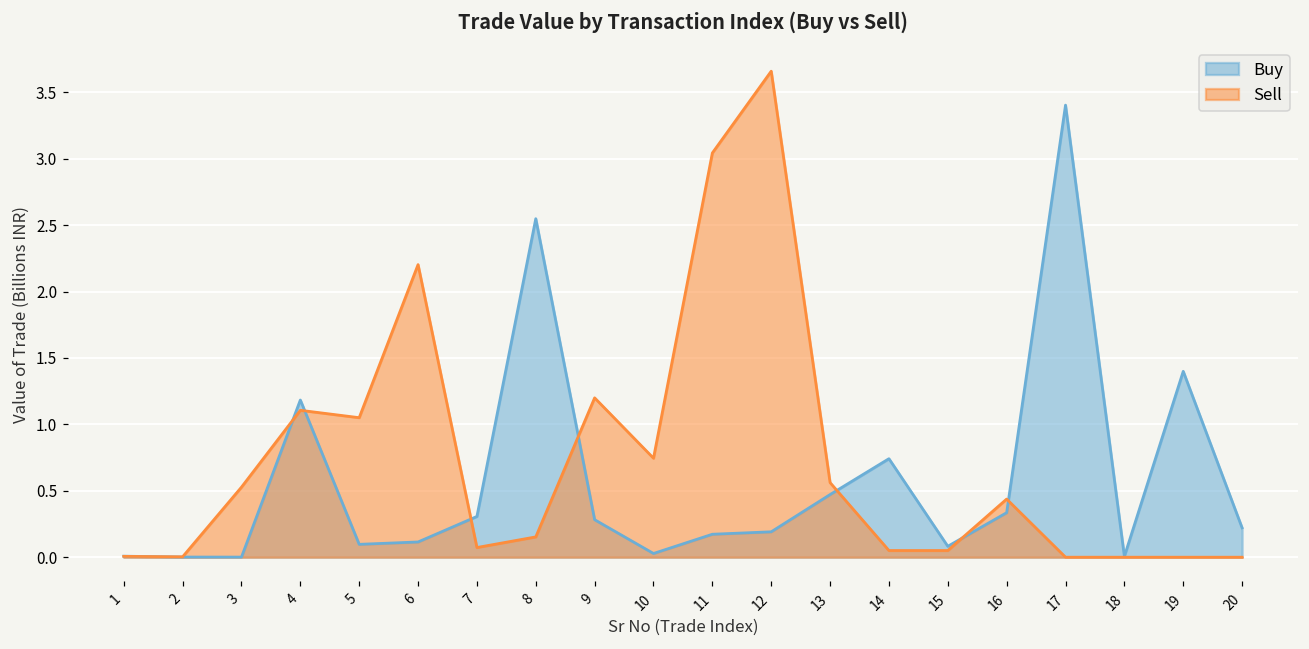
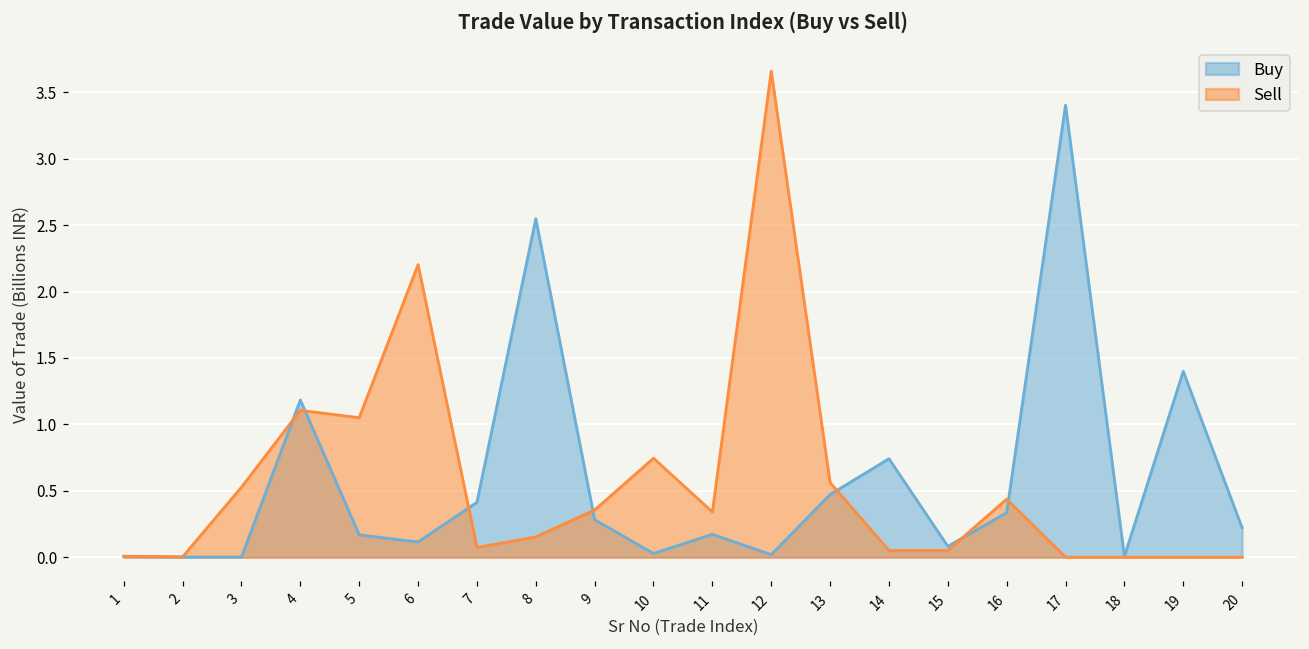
Buy, 5: 0.10 -> 0.17
Buy, 7: 0.31 -> 0.41
Sell, 9: 1.20 -> 0.36
Sell, 11: 3.04 -> 0.34
Buy, 12: 0.19 -> 0.02
